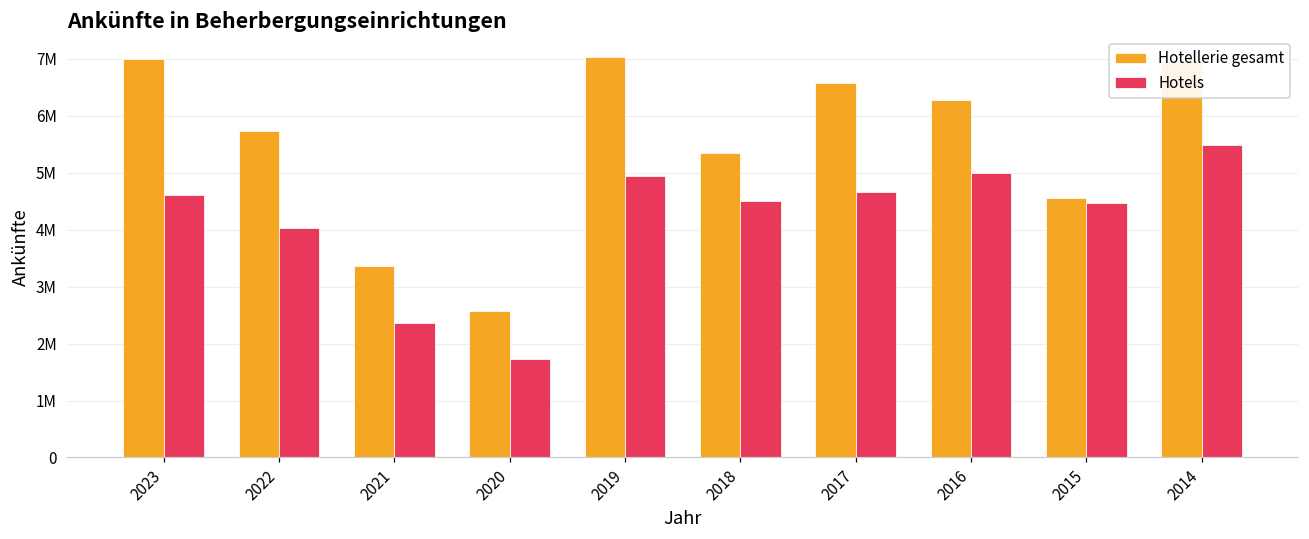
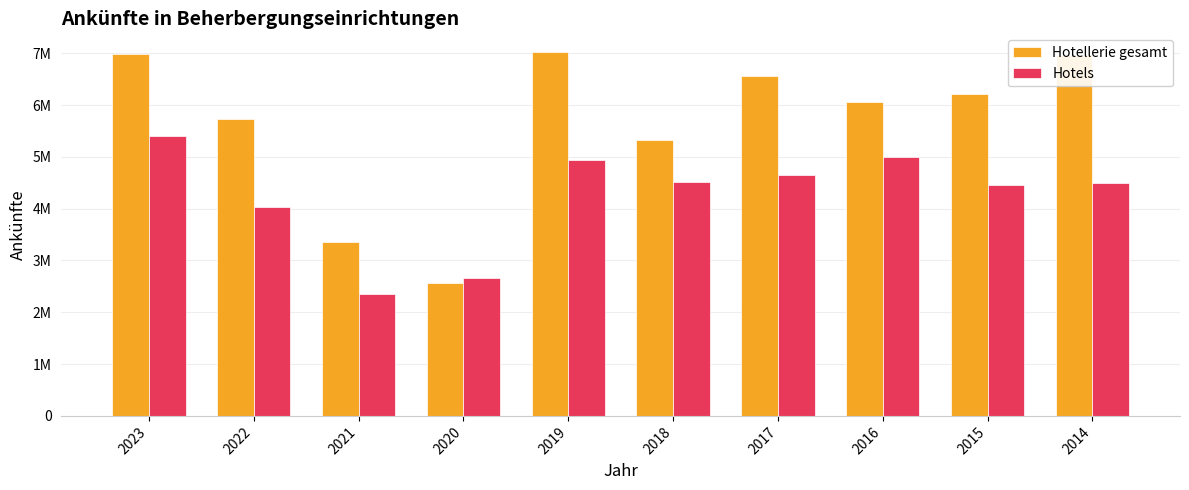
Hotels, 2023: 4600000 -> 5400000
Hotels, 2020: 1700000 -> 2700000
Hotellerie gesamt, 2016: 6300000 -> 6100000
Hotellerie gesamt, 2015: 4600000 -> 6200000
Hotels, 2014: 5500000 -> 4500000
